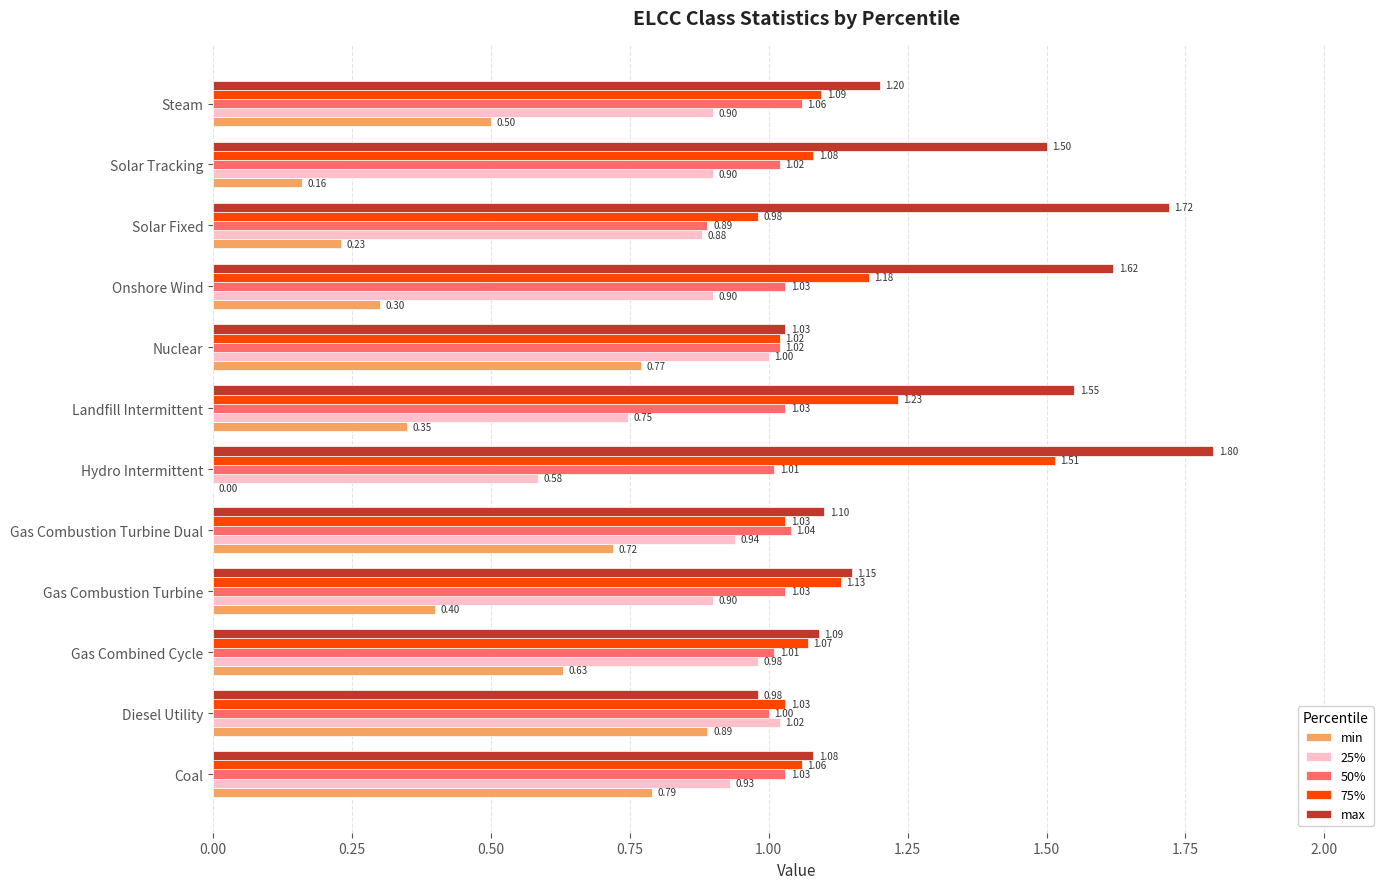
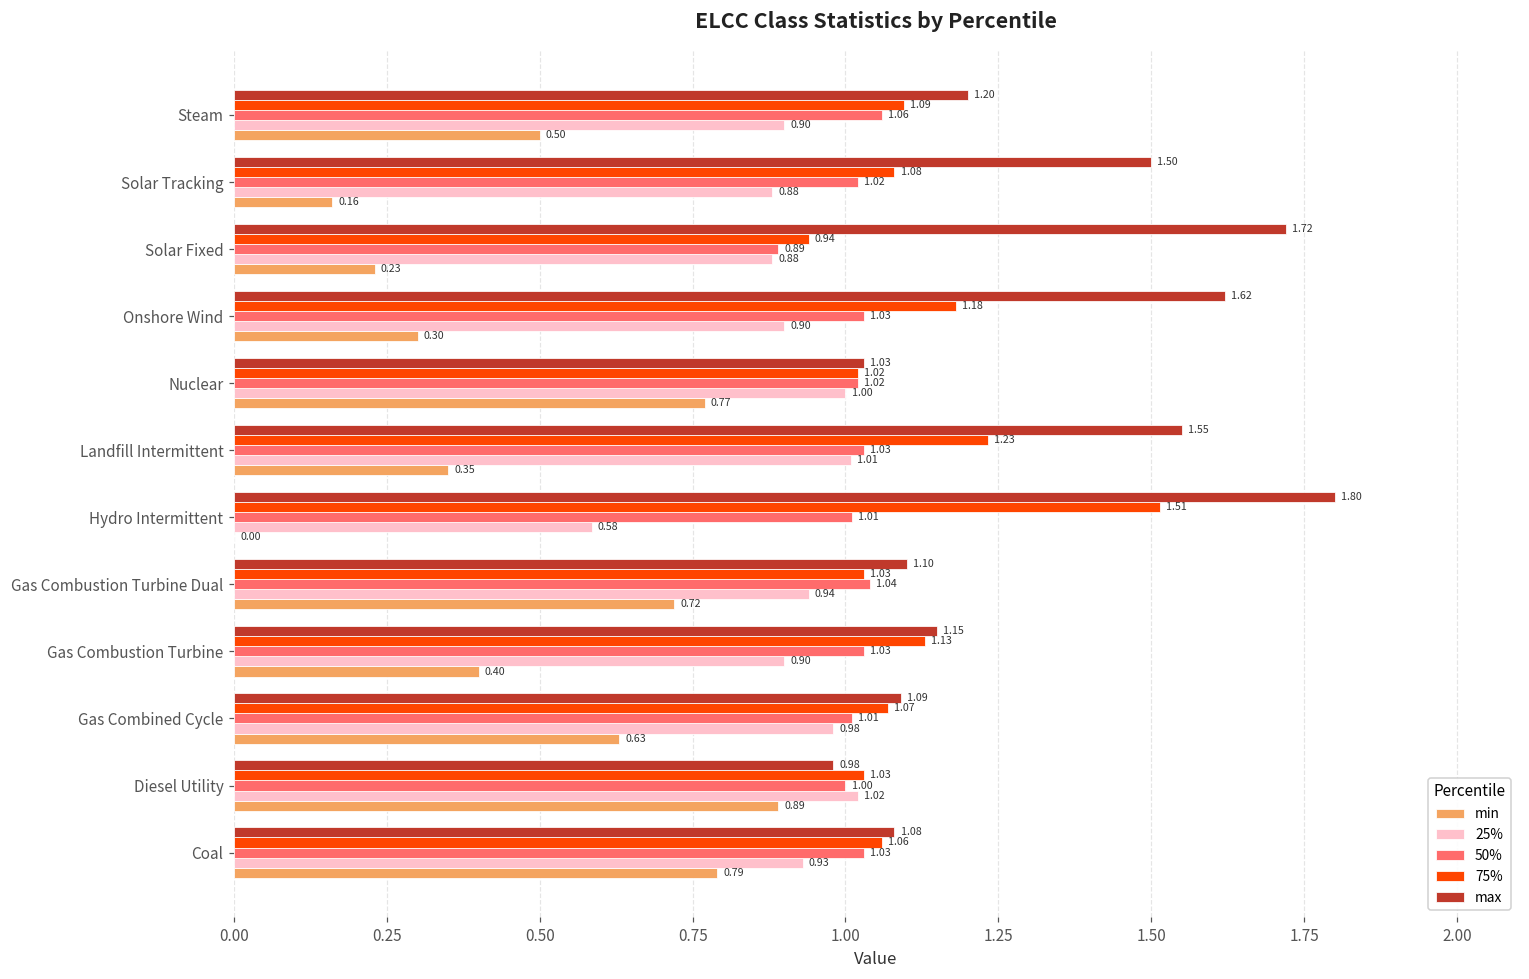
25%, Solar Tracking: 0.90 -> 0.88
75%, Solar Fixed: 0.98 -> 0.94
25%, Landfill Intermittent: 0.75 -> 1.01
